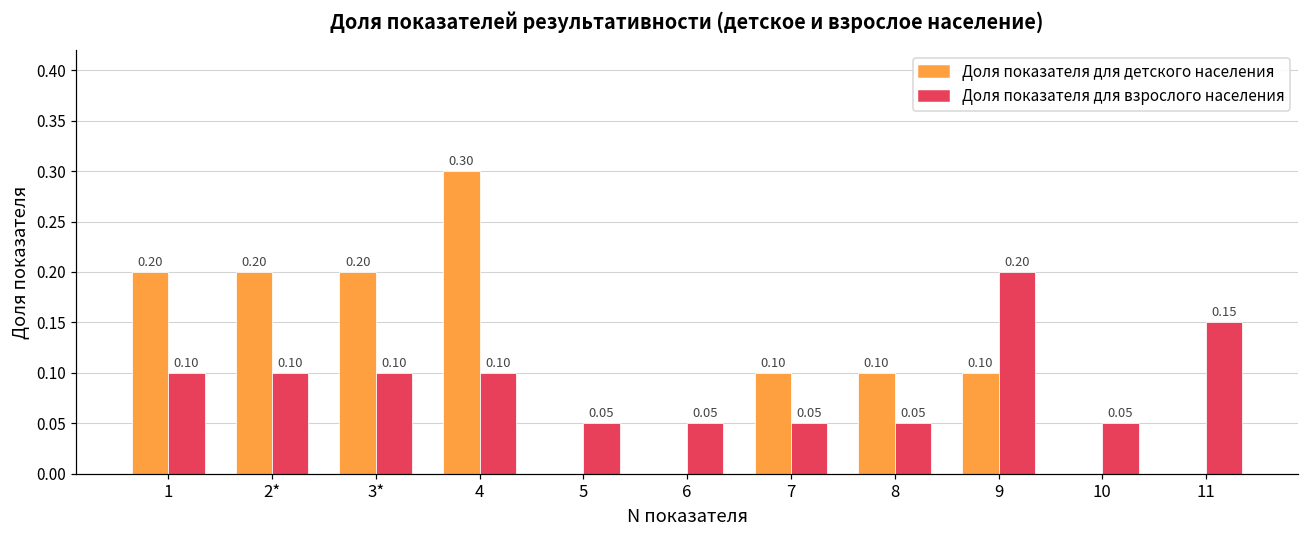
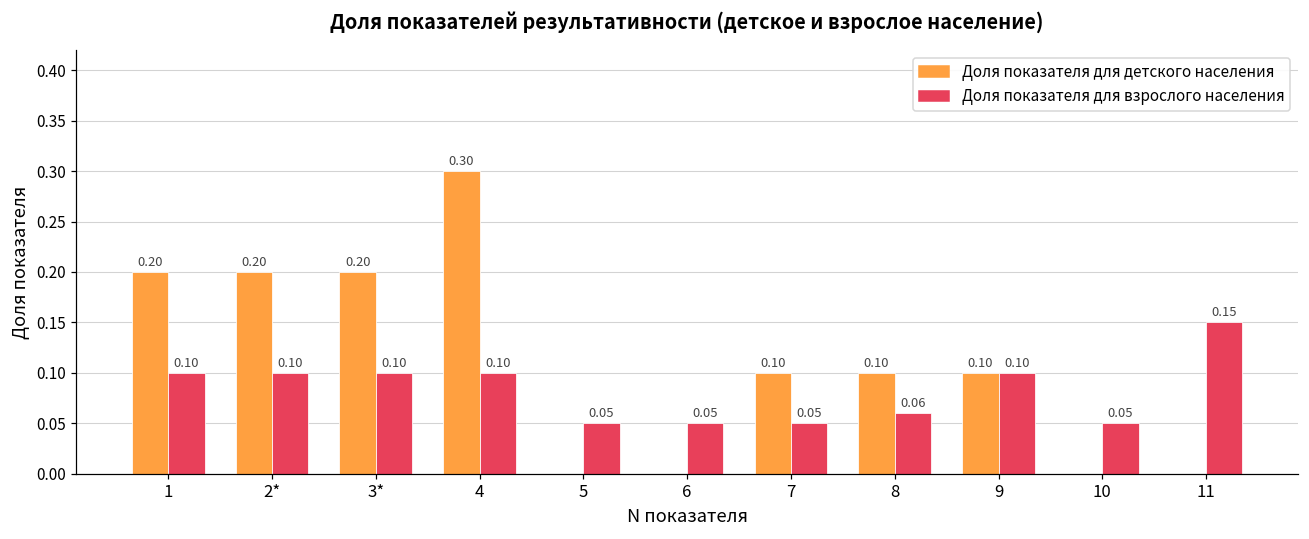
Доля показателя для взрослого населения, 8: 0.05 -> 0.06
Доля показателя для взрослого населения, 9: 0.20 -> 0.10
